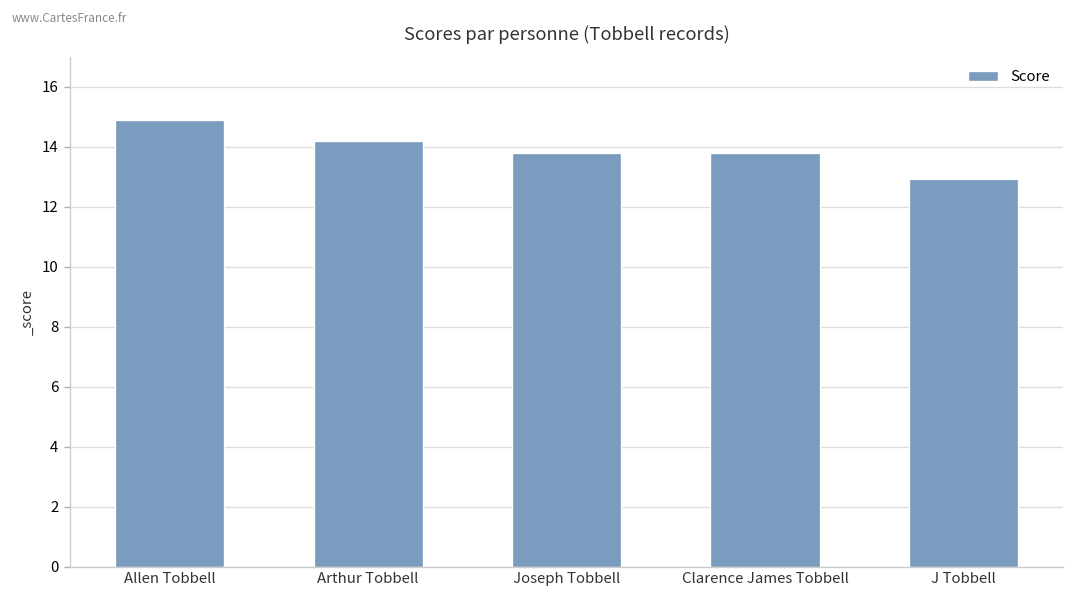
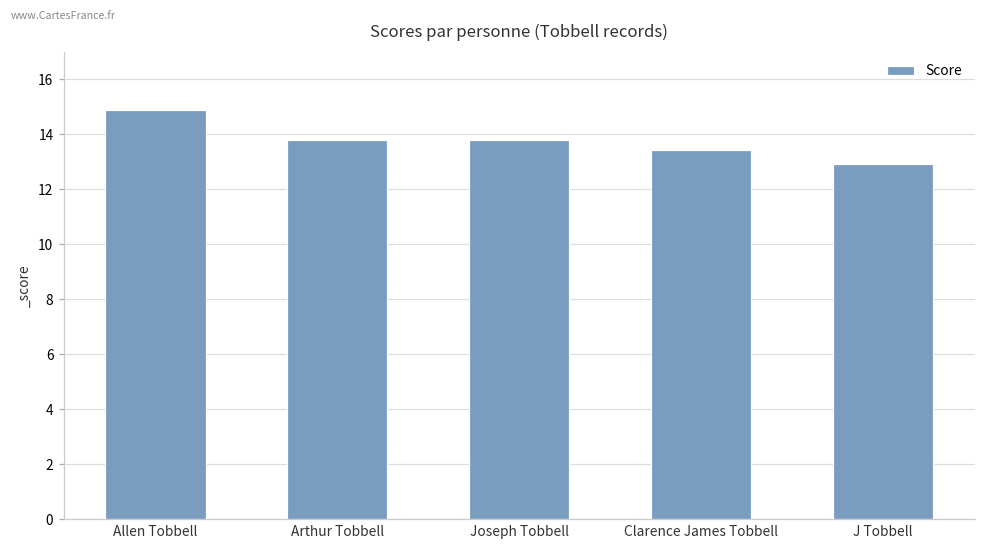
Arthur Tobbell: 14.2 -> 13.8
Clarence James Tobbell: 13.8 -> 13.4
